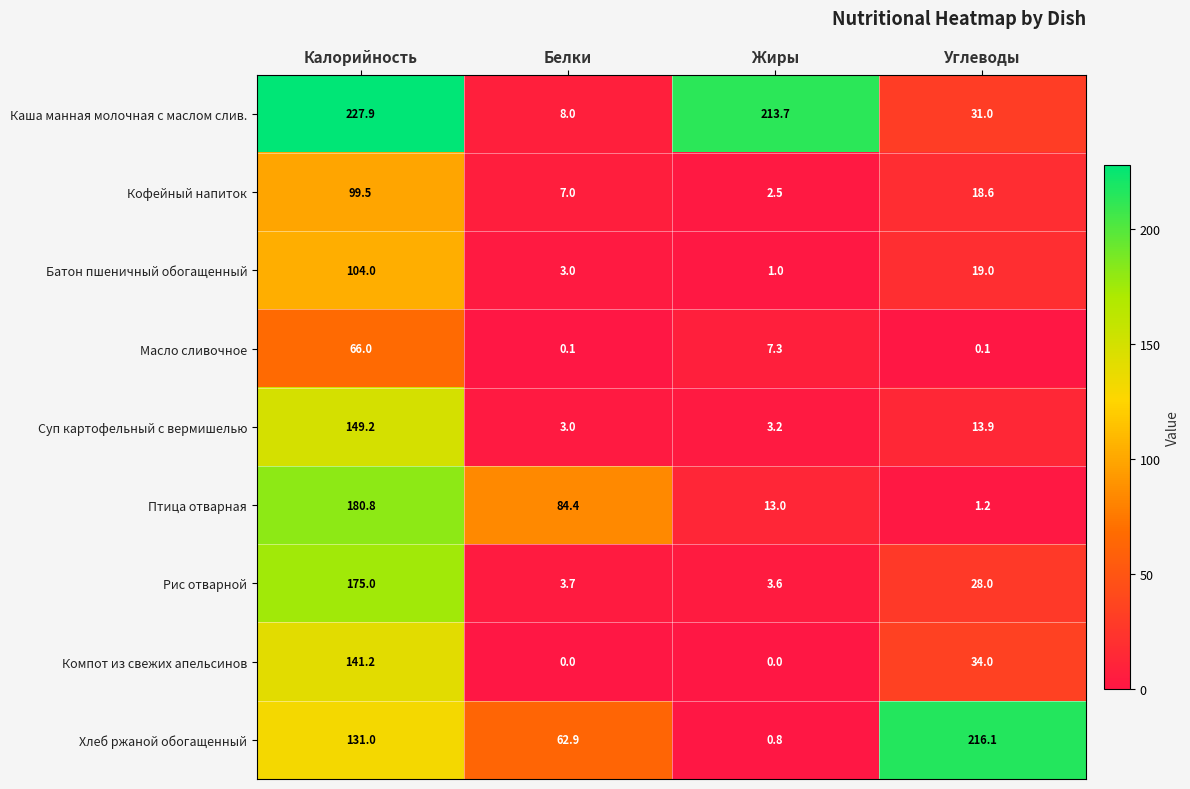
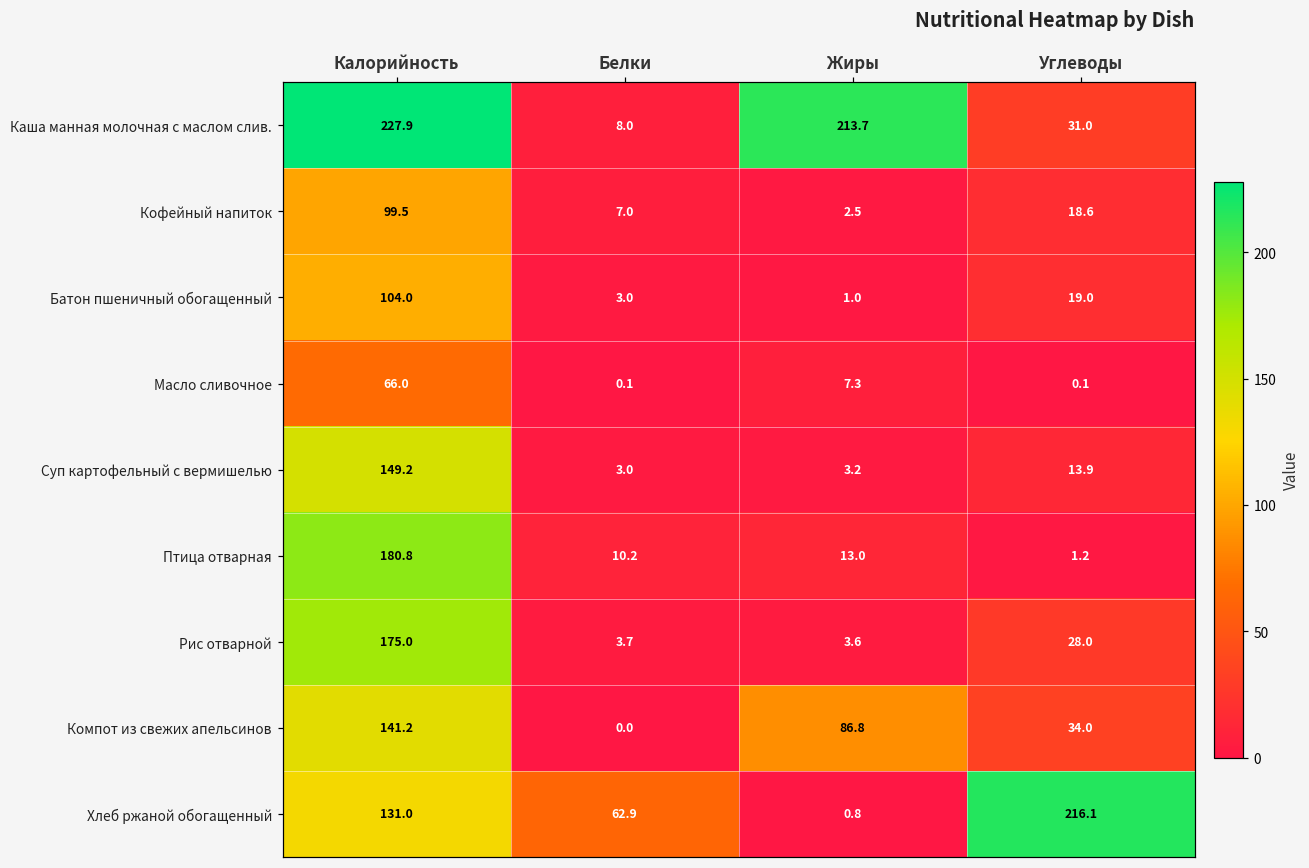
Птица отварная, Белки: 84.4 -> 10.2
Компот из свежих апельсинов, Жиры: 0.0 -> 86.8
